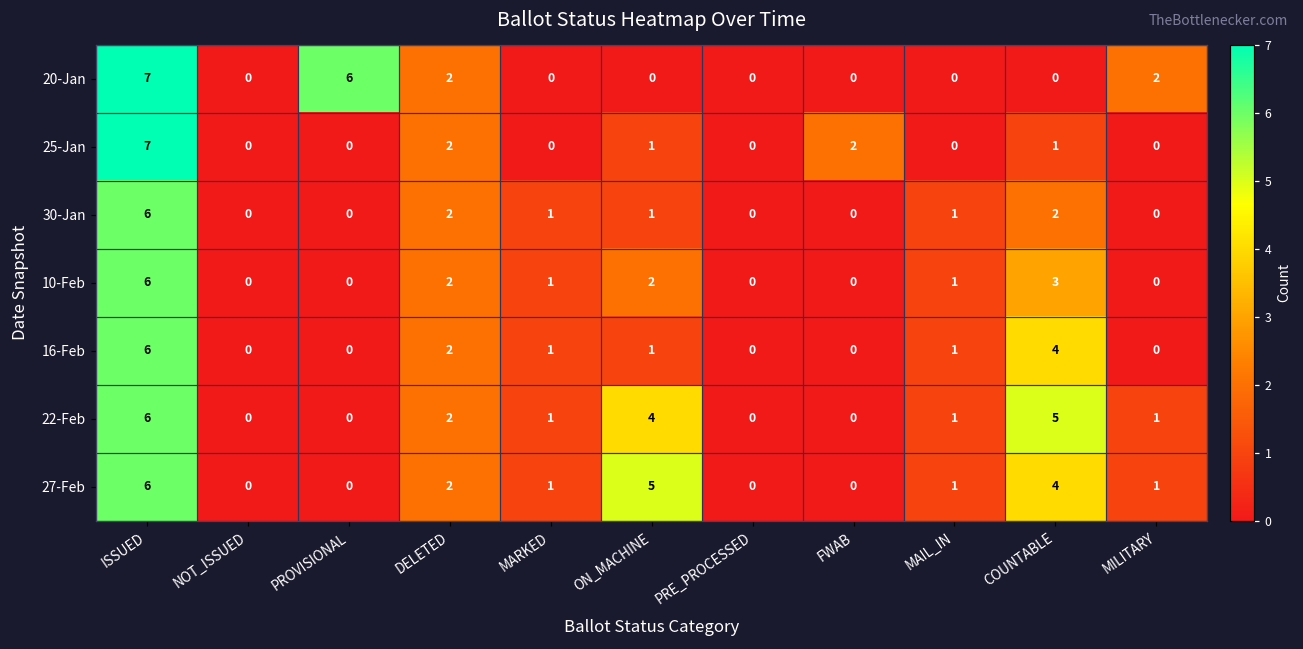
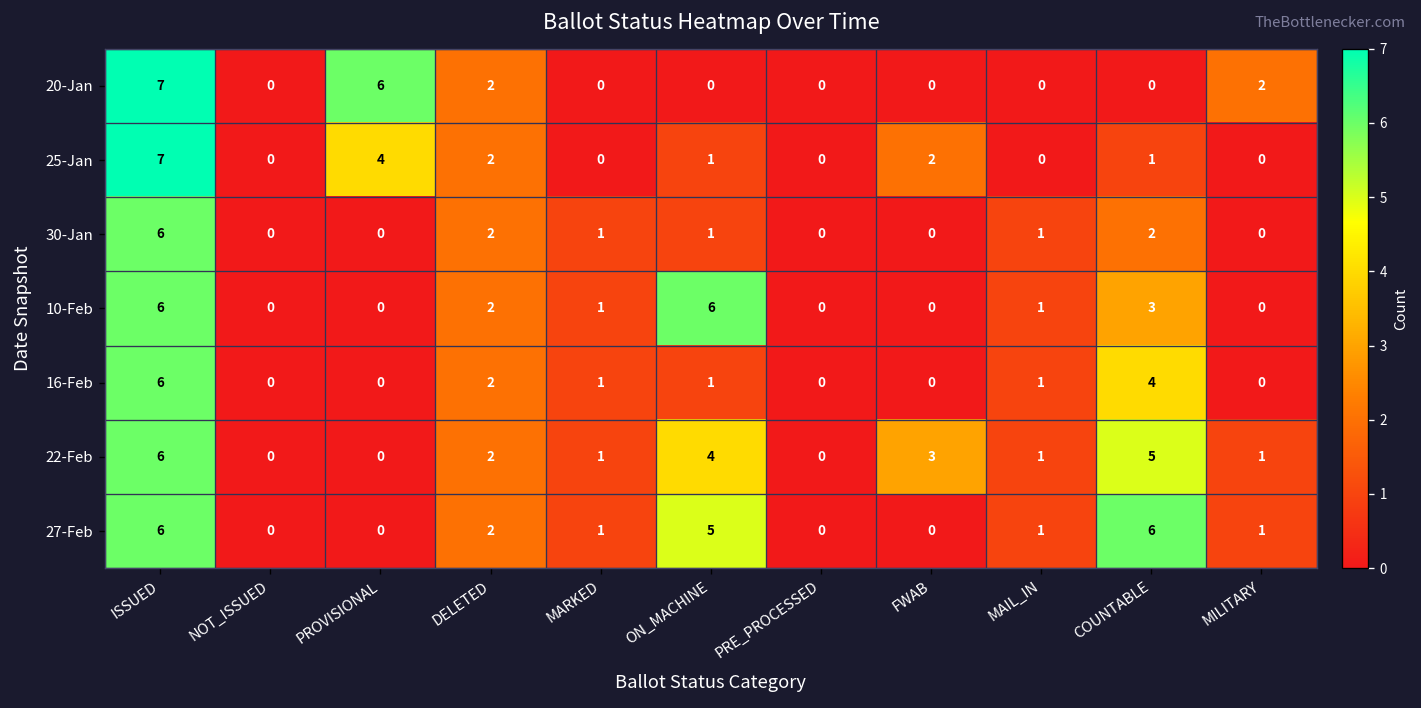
25-Jan, PROVISIONAL: 0 -> 4
10-Feb, ON_MACHINE: 2 -> 6
22-Feb, FWAB: 0 -> 3
27-Feb, COUNTABLE: 4 -> 6
